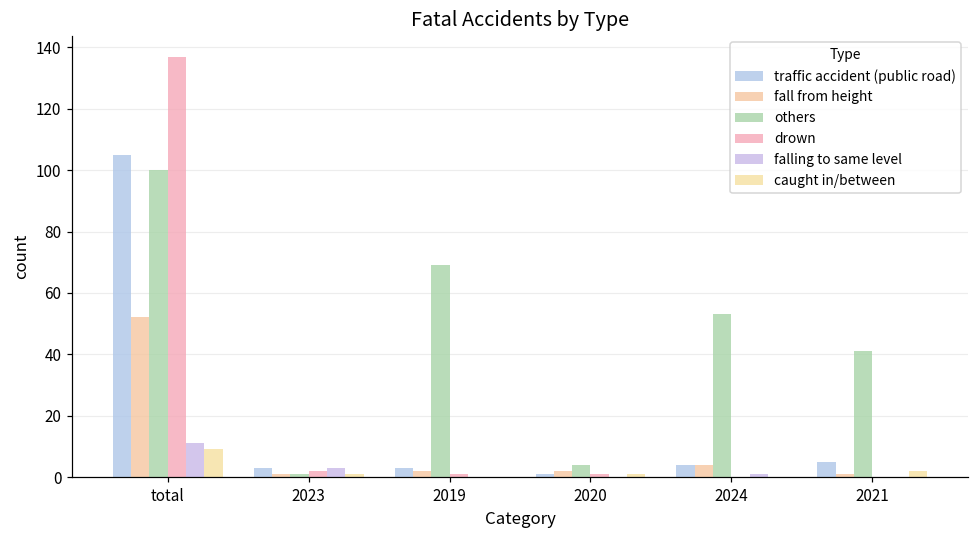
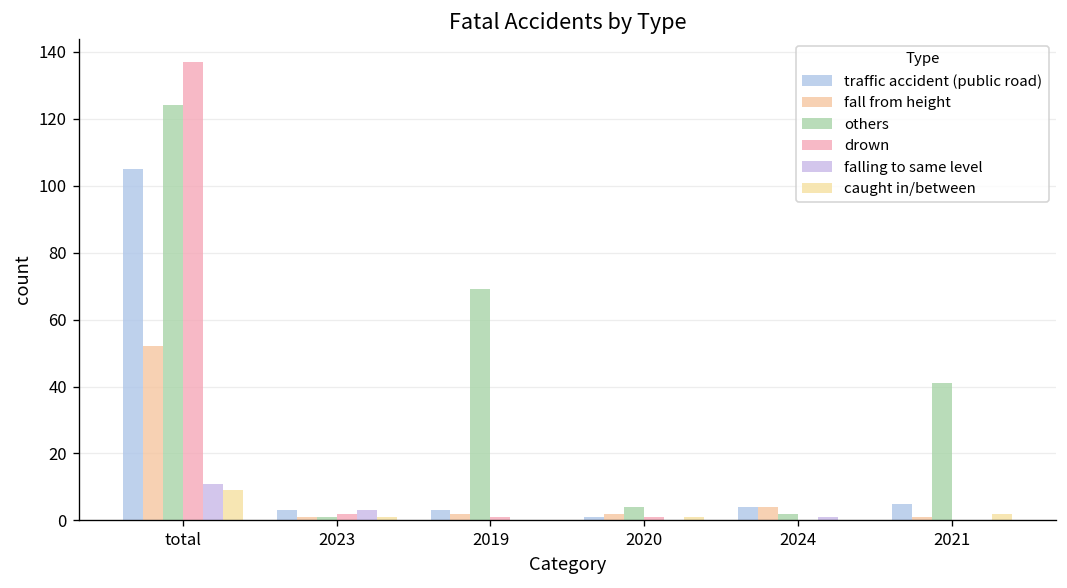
others, total: 100 -> 124
others, 2024: 53 -> 2
